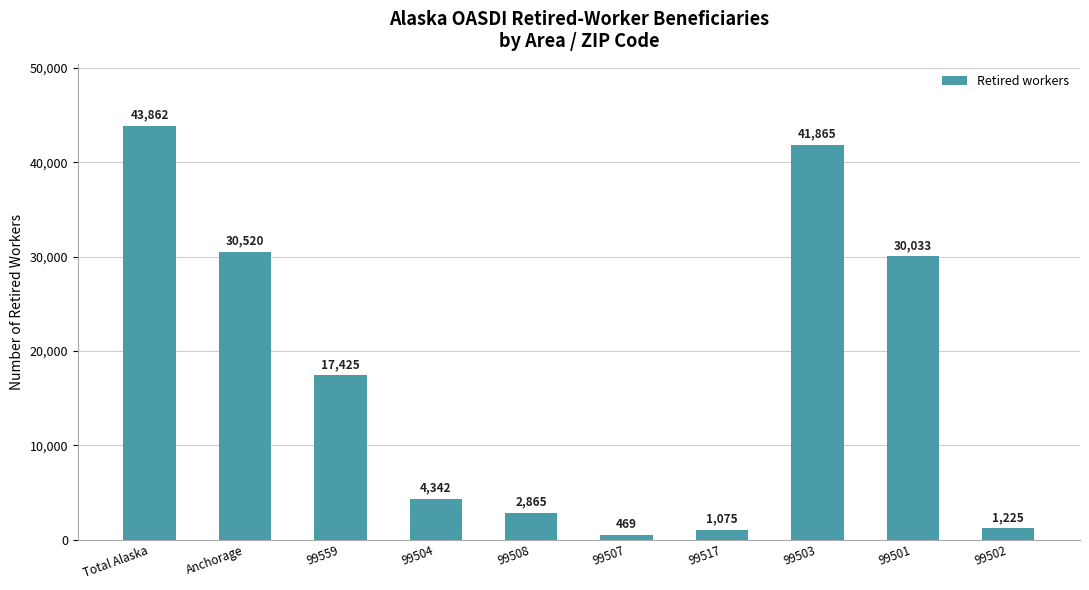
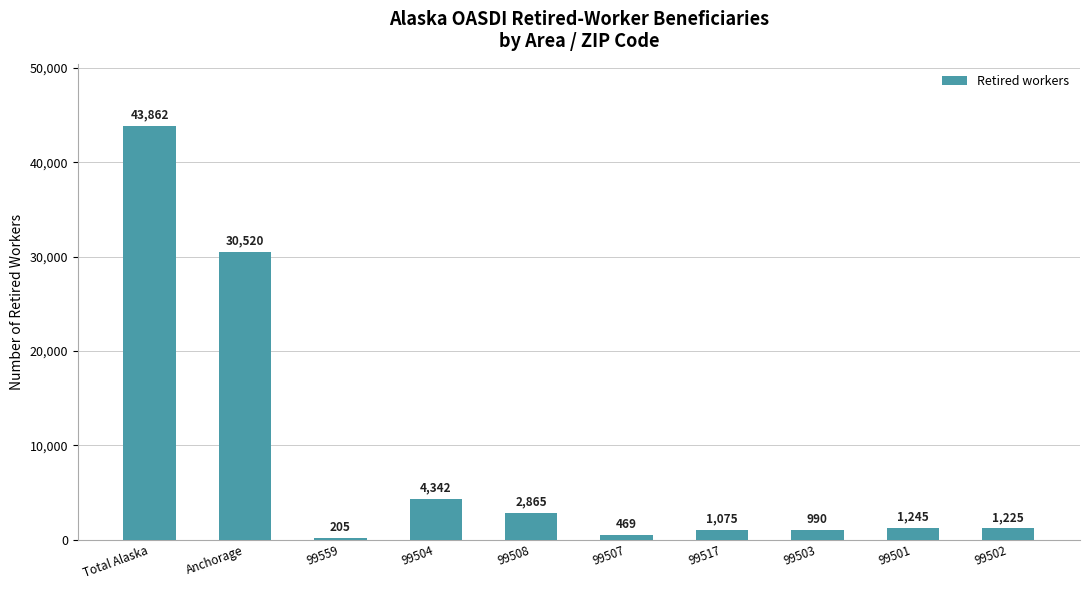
99559: 17,425 -> 205
99503: 41,865 -> 990
99501: 30,033 -> 1,245
